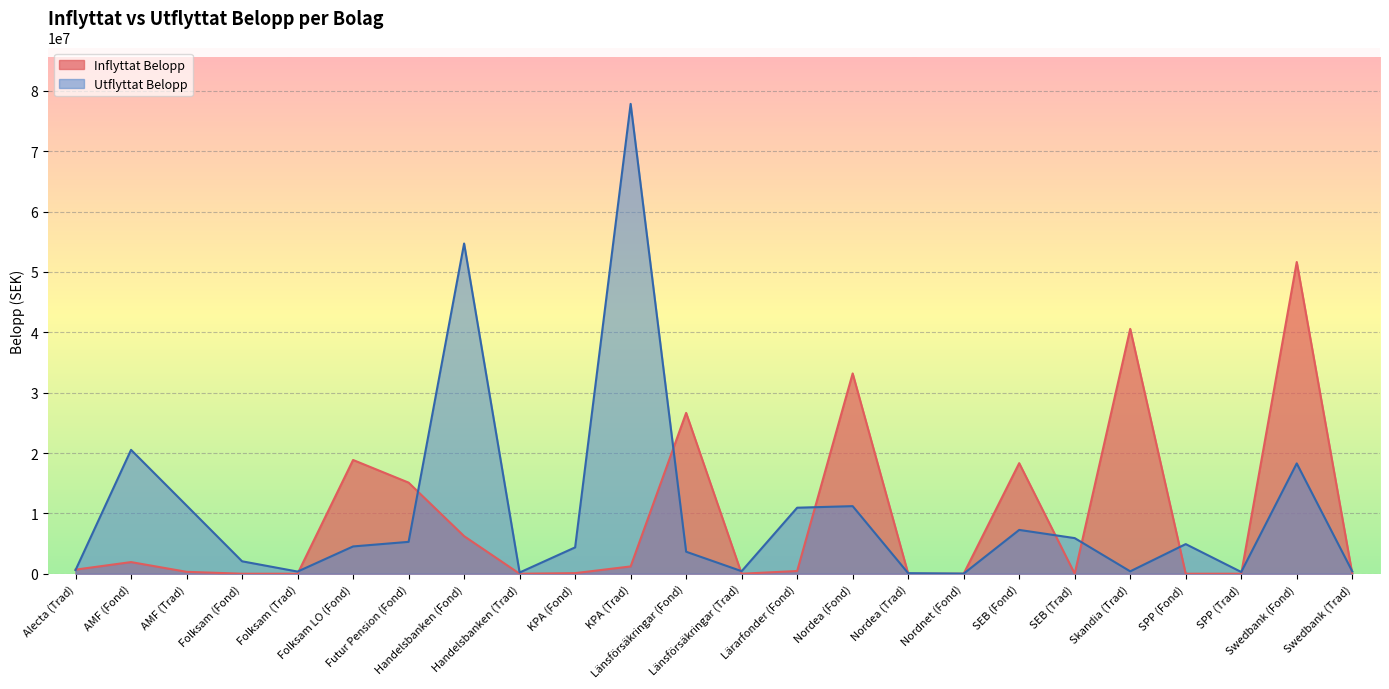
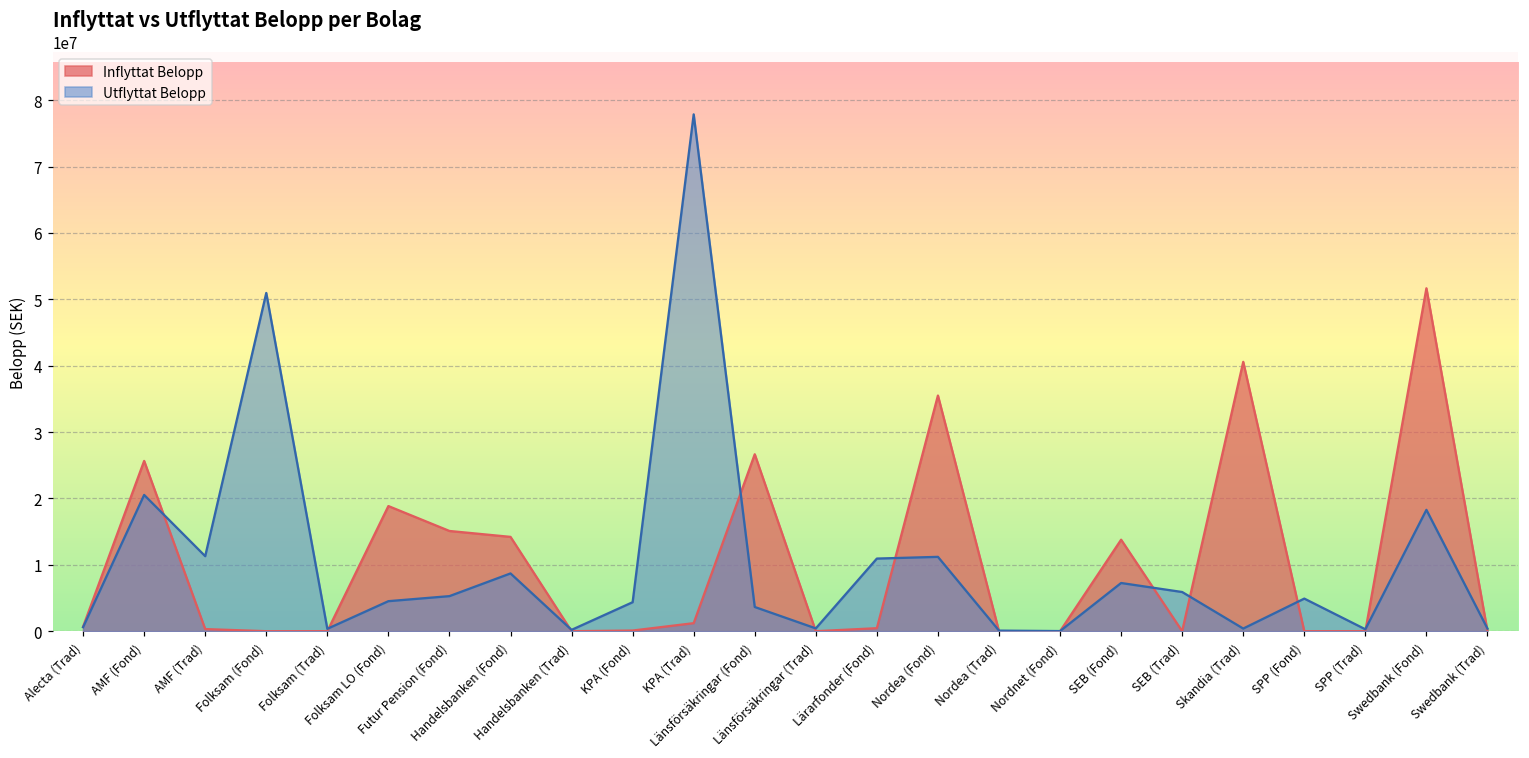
Inflyttat Belopp, AMF (Fond): 2000000 -> 26000000
Utflyttat Belopp, Folksam (Fond): 2000000 -> 51000000
Inflyttat Belopp, Handelsbanken (Fond): 6000000 -> 14000000
Utflyttat Belopp, Handelsbanken (Fond): 55000000 -> 9000000
Inflyttat Belopp, Nordea (Fond): 33000000 -> 36000000
Inflyttat Belopp, SEB (Fond): 18000000 -> 14000000
